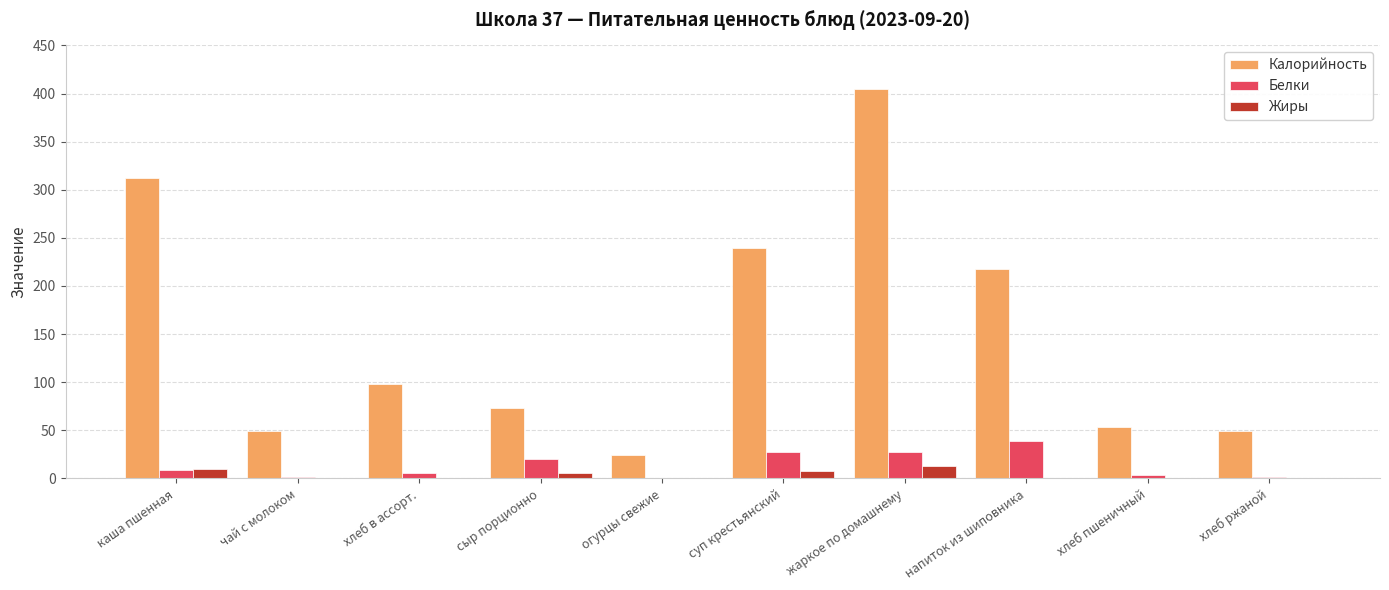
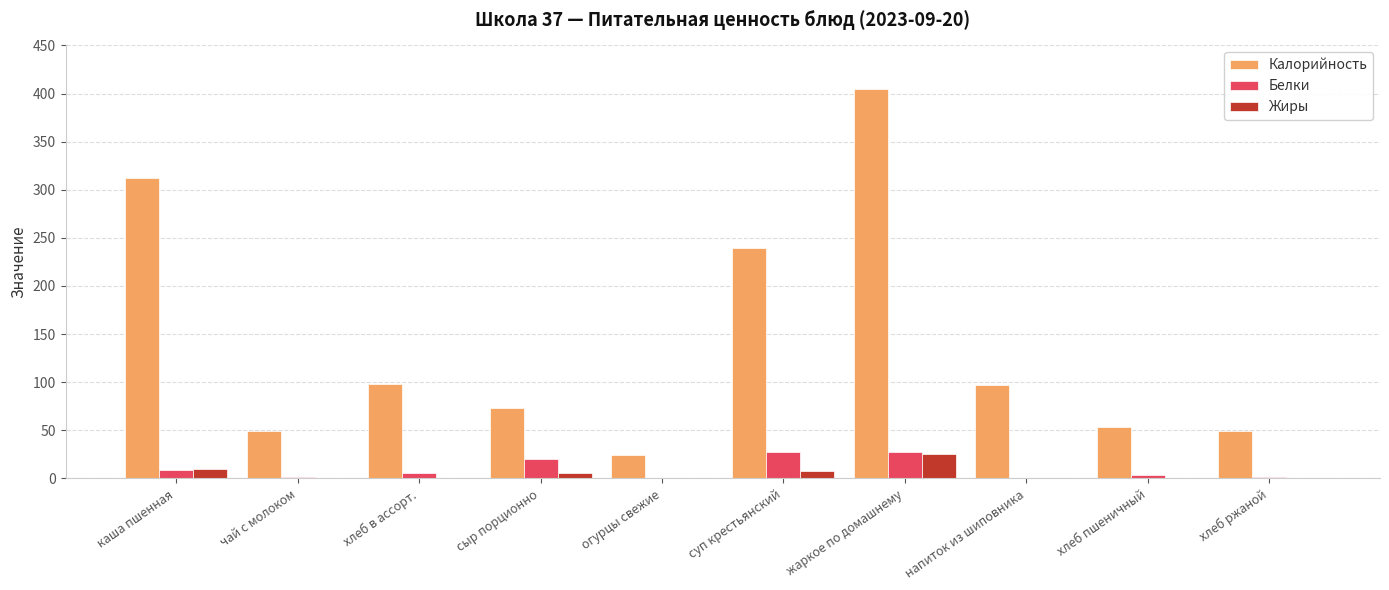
Жиры, жаркое по домашнему: 10 -> 30
Калорийность, напиток из шиповника: 220 -> 100
Белки, напиток из шиповника: 40 -> 0
